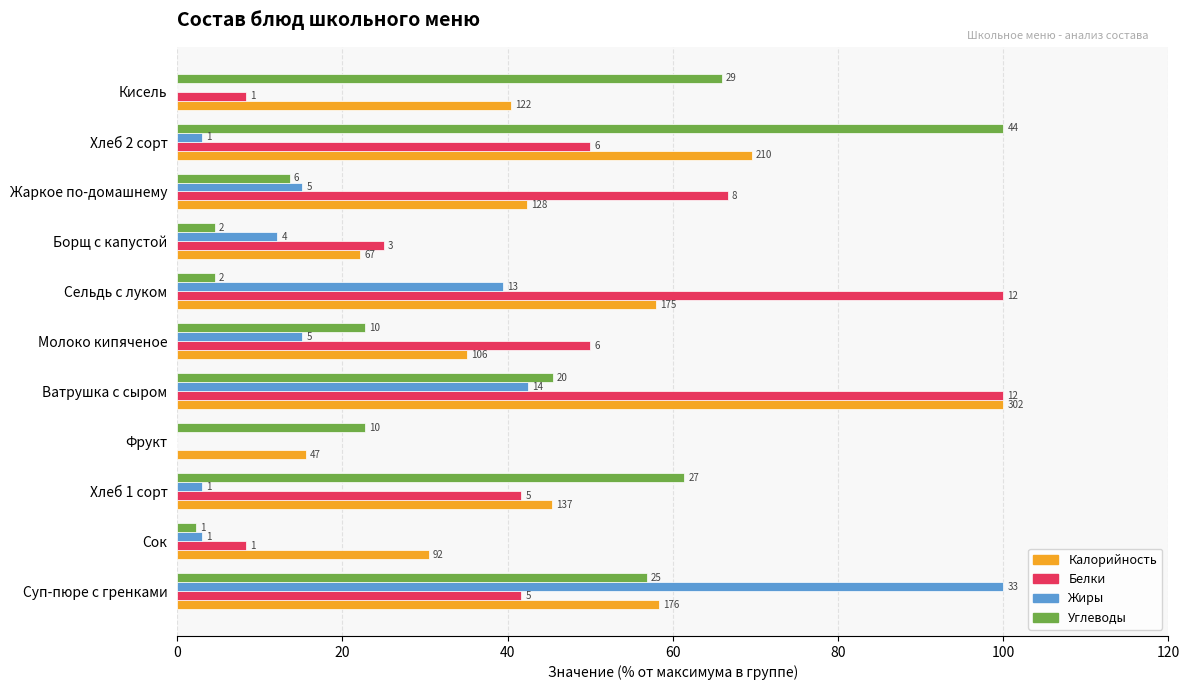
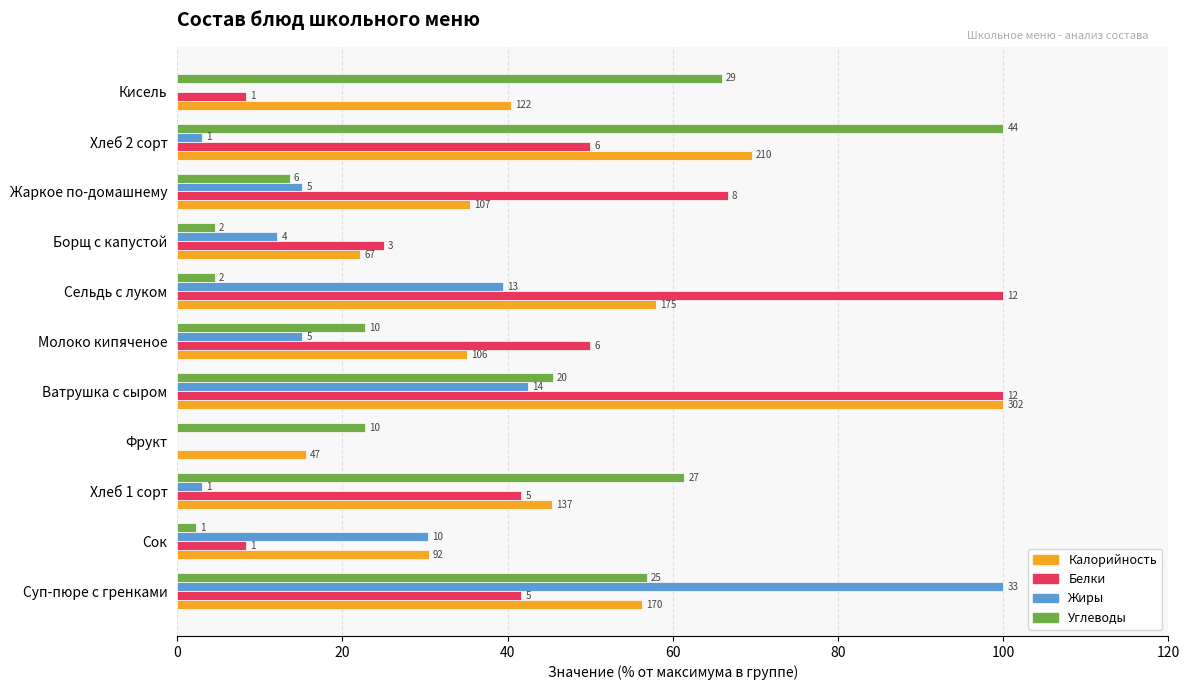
Калорийность, Жаркое по-домашнему: 128 -> 107
Жиры, Сок: 1 -> 10
Калорийность, Суп-пюре с гренками: 176 -> 170
